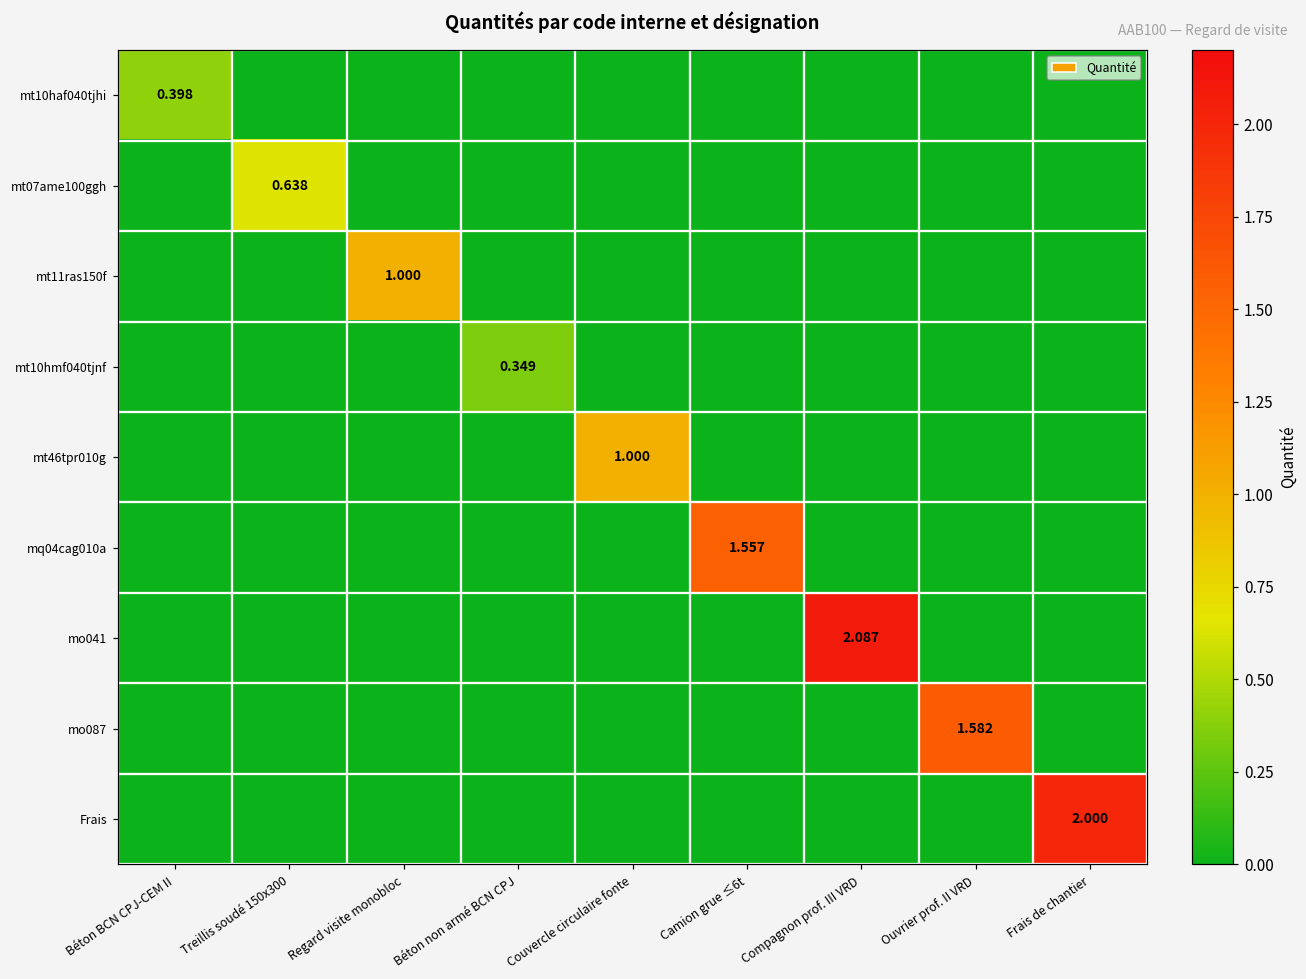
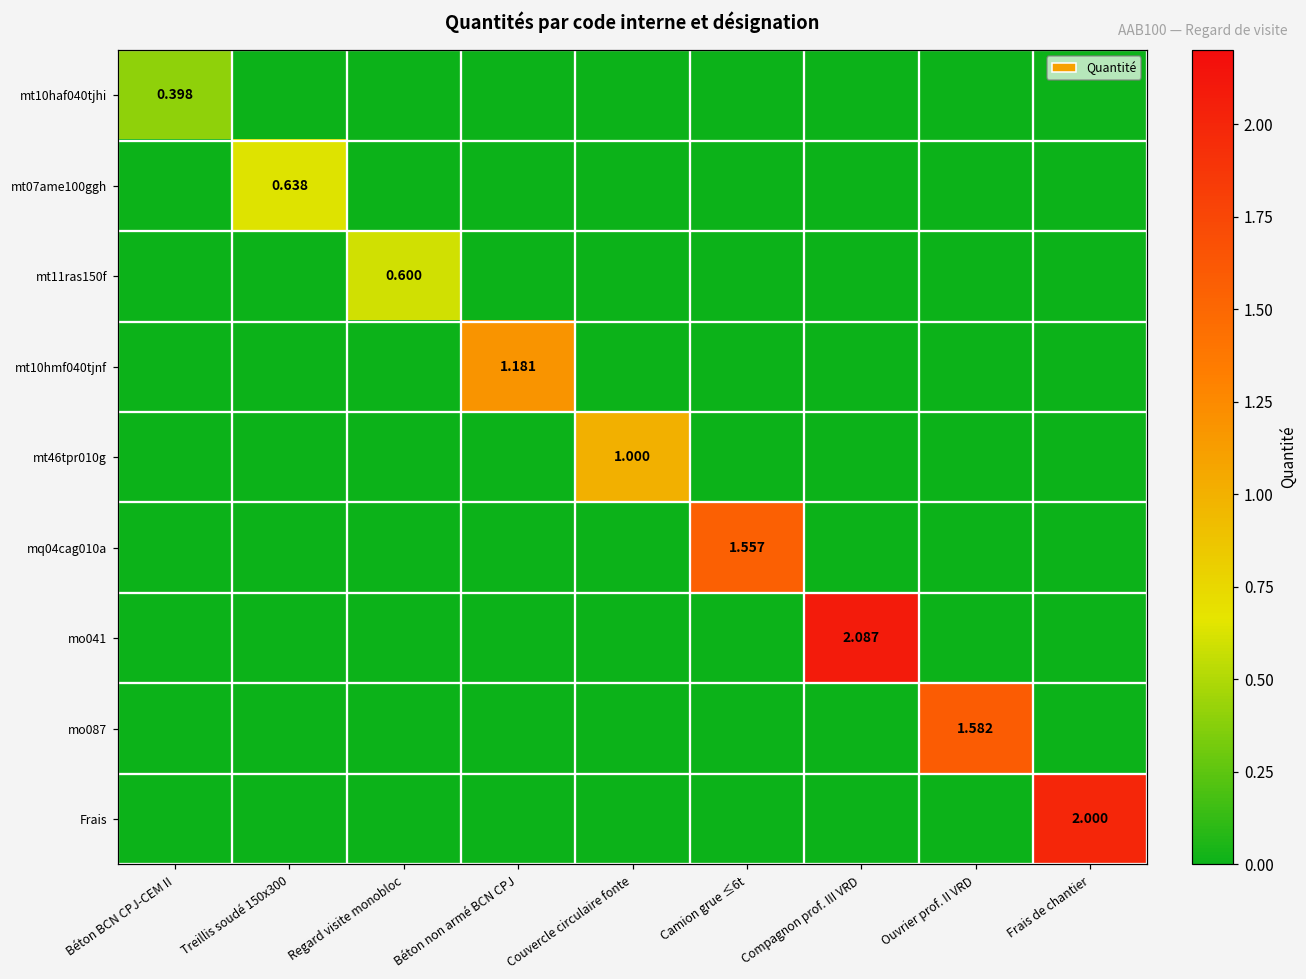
mt11ras150f, Regard visite monobloc: 1.000 -> 0.600
mt10hmf040tjnf, Béton non armé BCN CPJ: 0.349 -> 1.181
